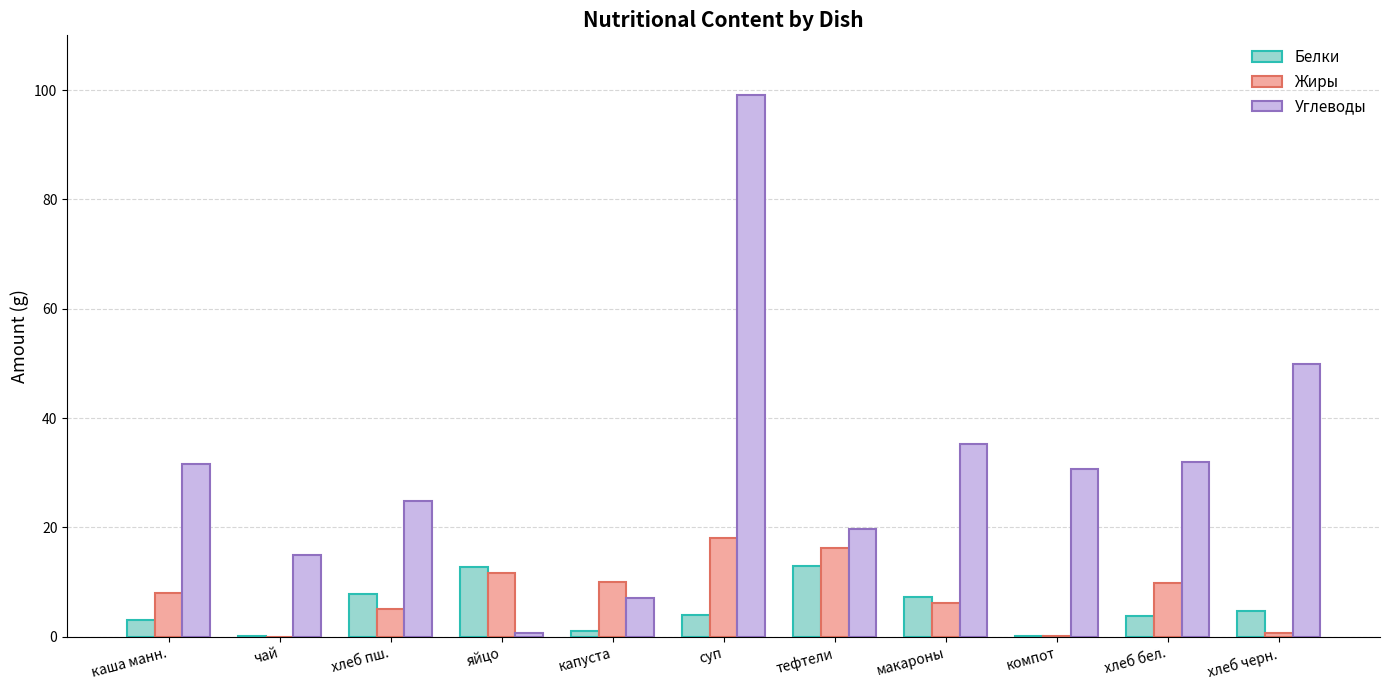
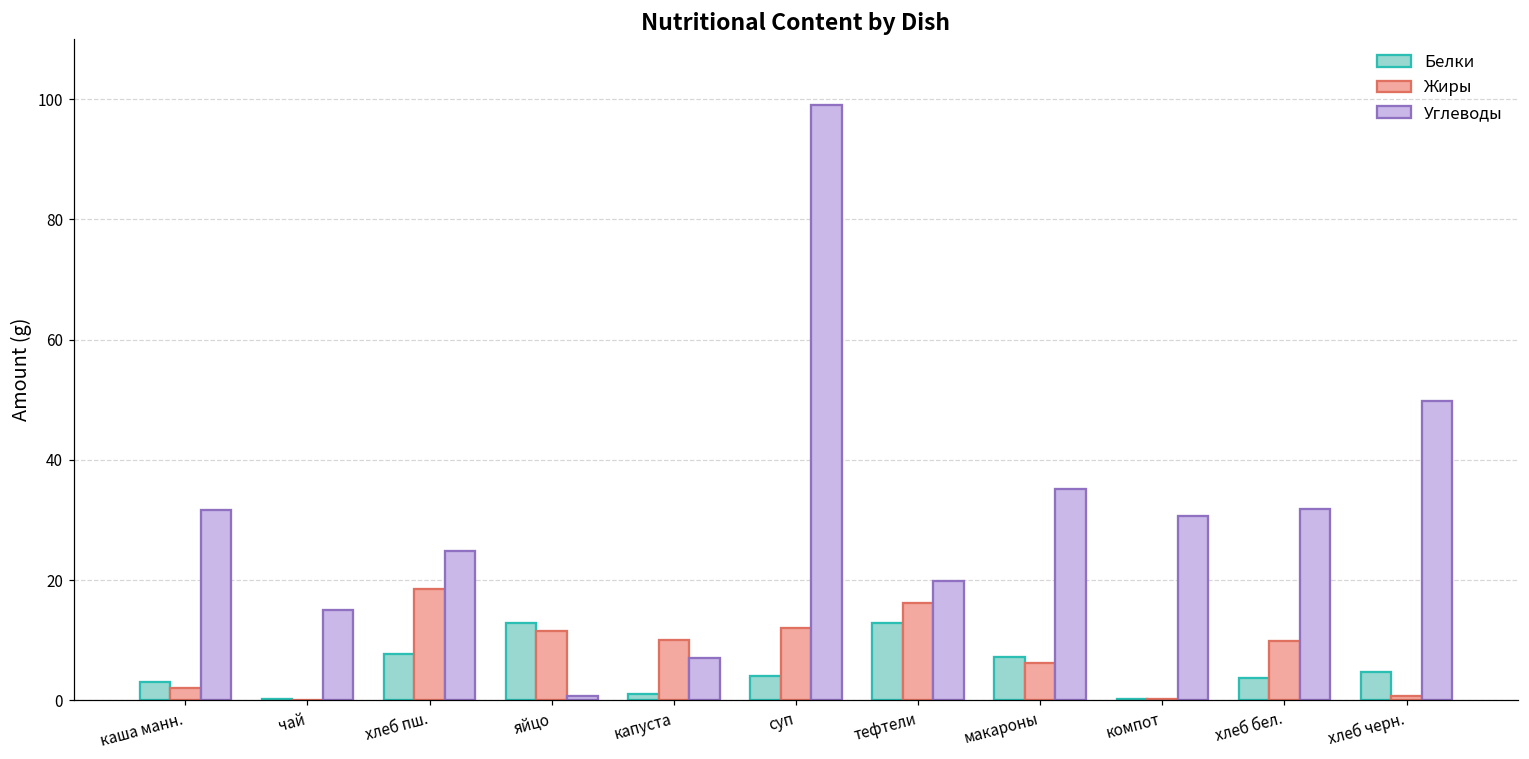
Жиры, каша манн.: 8 -> 2
Жиры, хлеб пш.: 5 -> 19
Жиры, суп: 18 -> 12
